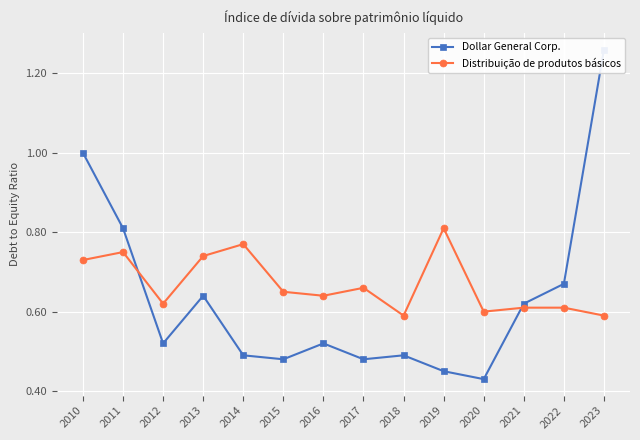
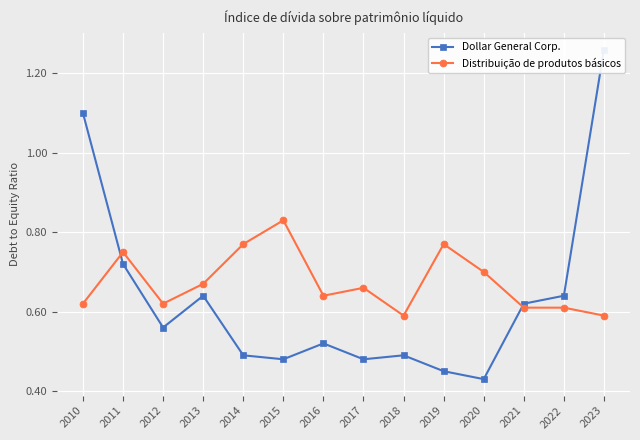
Dollar General Corp., 2010: 1.0 -> 1.1
Distribuição de produtos básicos, 2010: 0.73 -> 0.62
Dollar General Corp., 2011: 0.81 -> 0.72
Dollar General Corp., 2012: 0.52 -> 0.56
Distribuição de produtos básicos, 2013: 0.74 -> 0.67
Distribuição de produtos básicos, 2015: 0.65 -> 0.83
Distribuição de produtos básicos, 2019: 0.81 -> 0.77
Distribuição de produtos básicos, 2020: 0.6 -> 0.7
Dollar General Corp., 2022: 0.67 -> 0.64
